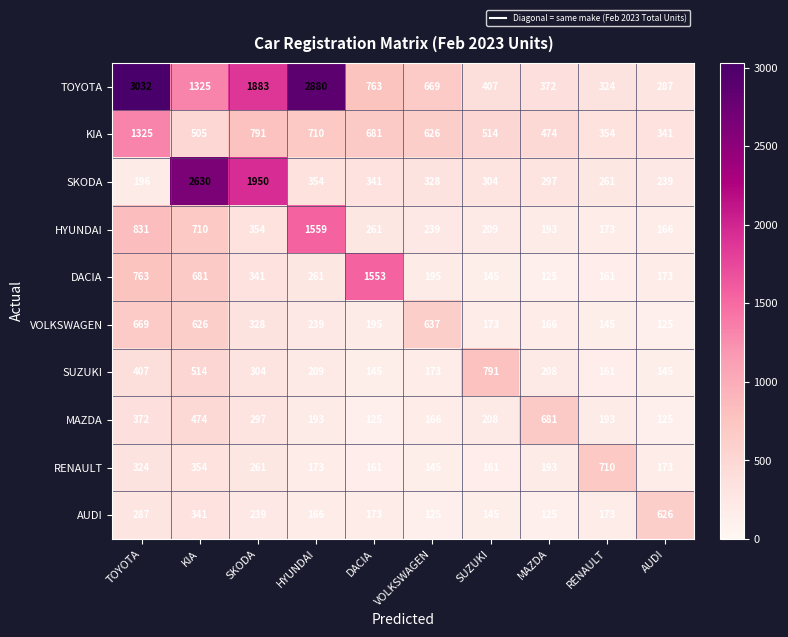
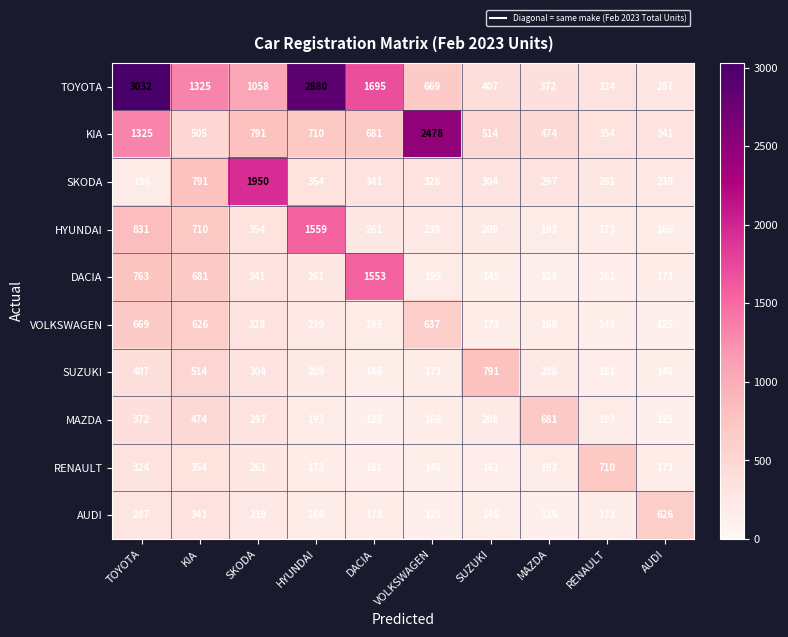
TOYOTA, SKODA: 1883 -> 1058
TOYOTA, DACIA: 763 -> 1695
KIA, VOLKSWAGEN: 626 -> 2478
SKODA, KIA: 2630 -> 791
